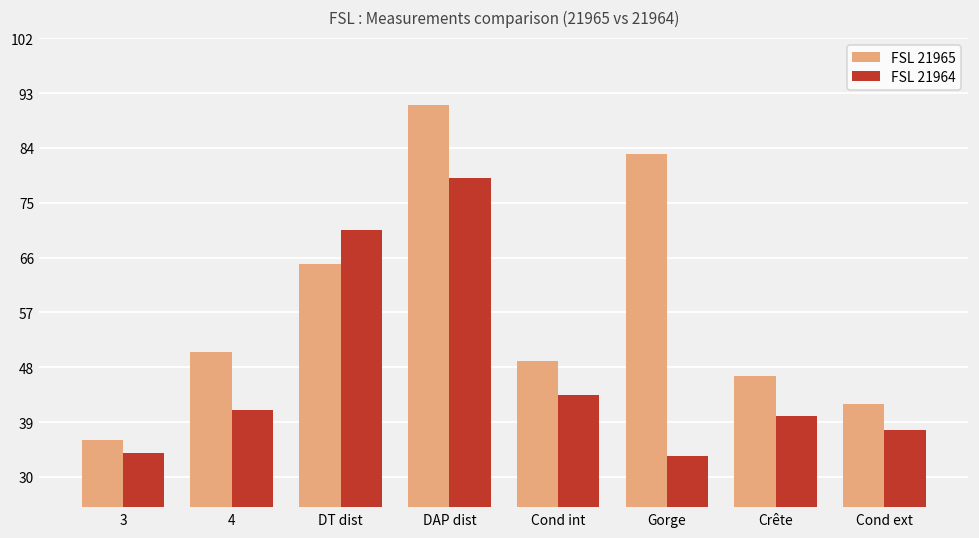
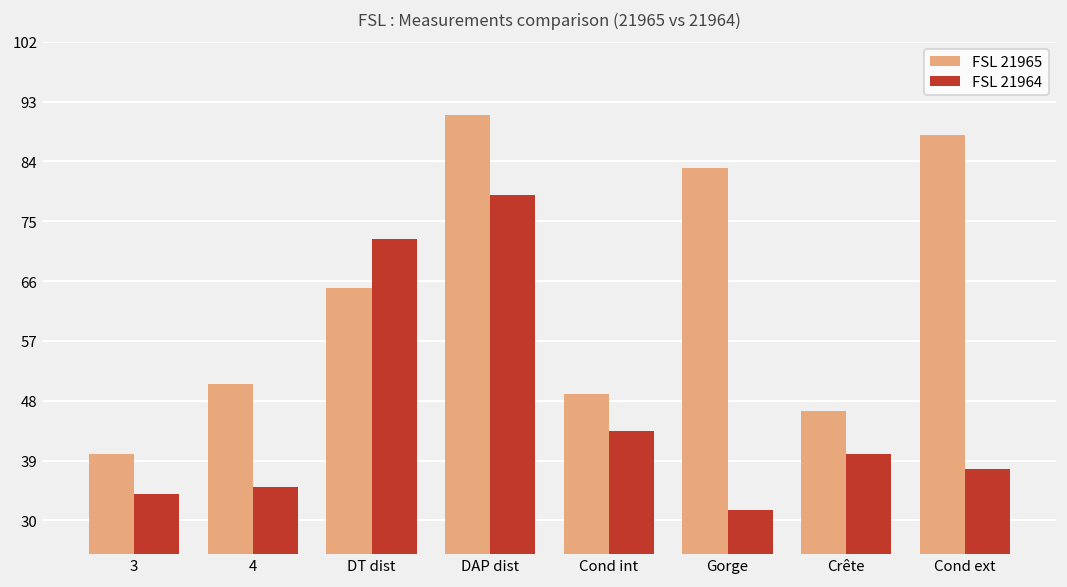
FSL 21965, 3: 36 -> 40
FSL 21964, 4: 41 -> 35
FSL 21964, DT dist: 71 -> 72
FSL 21964, Gorge: 34 -> 32
FSL 21965, Cond ext: 42 -> 88
